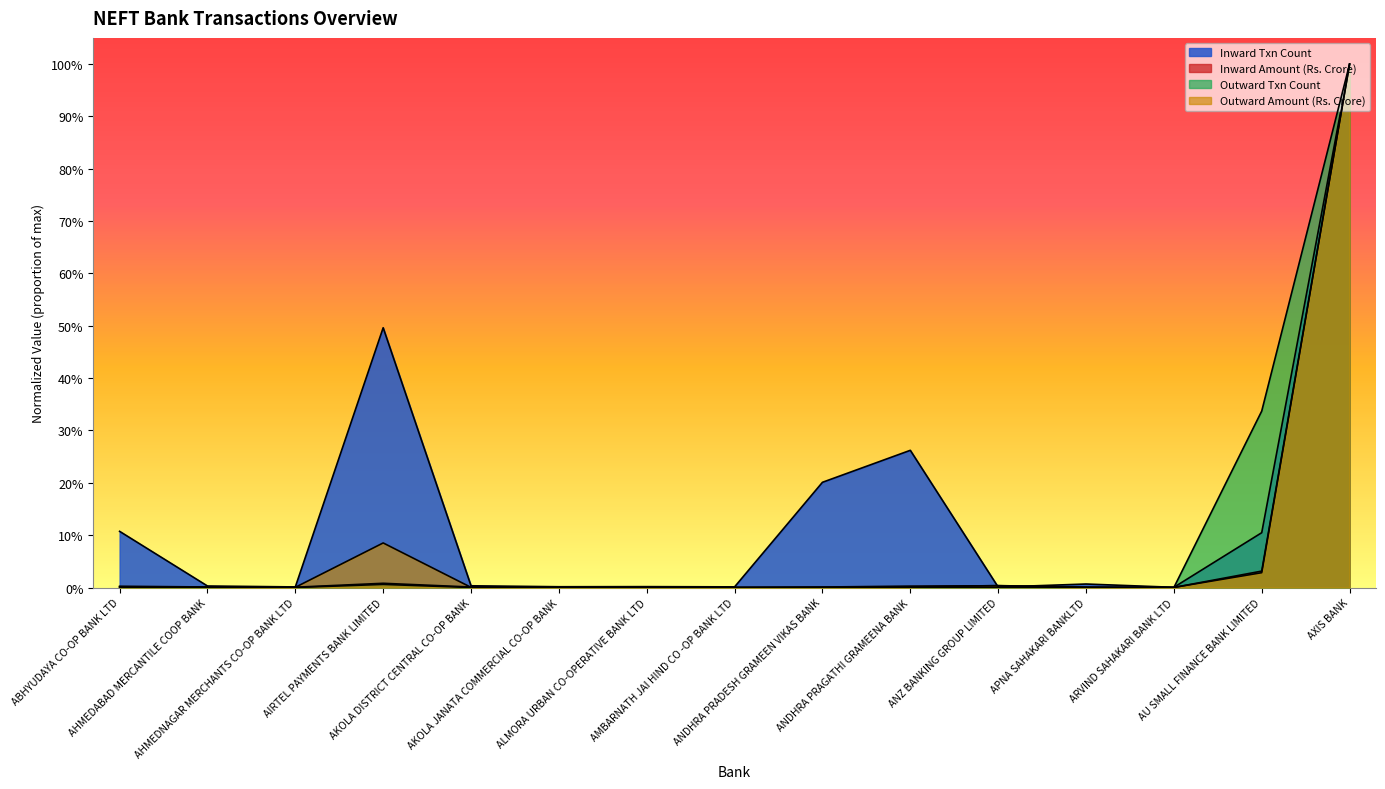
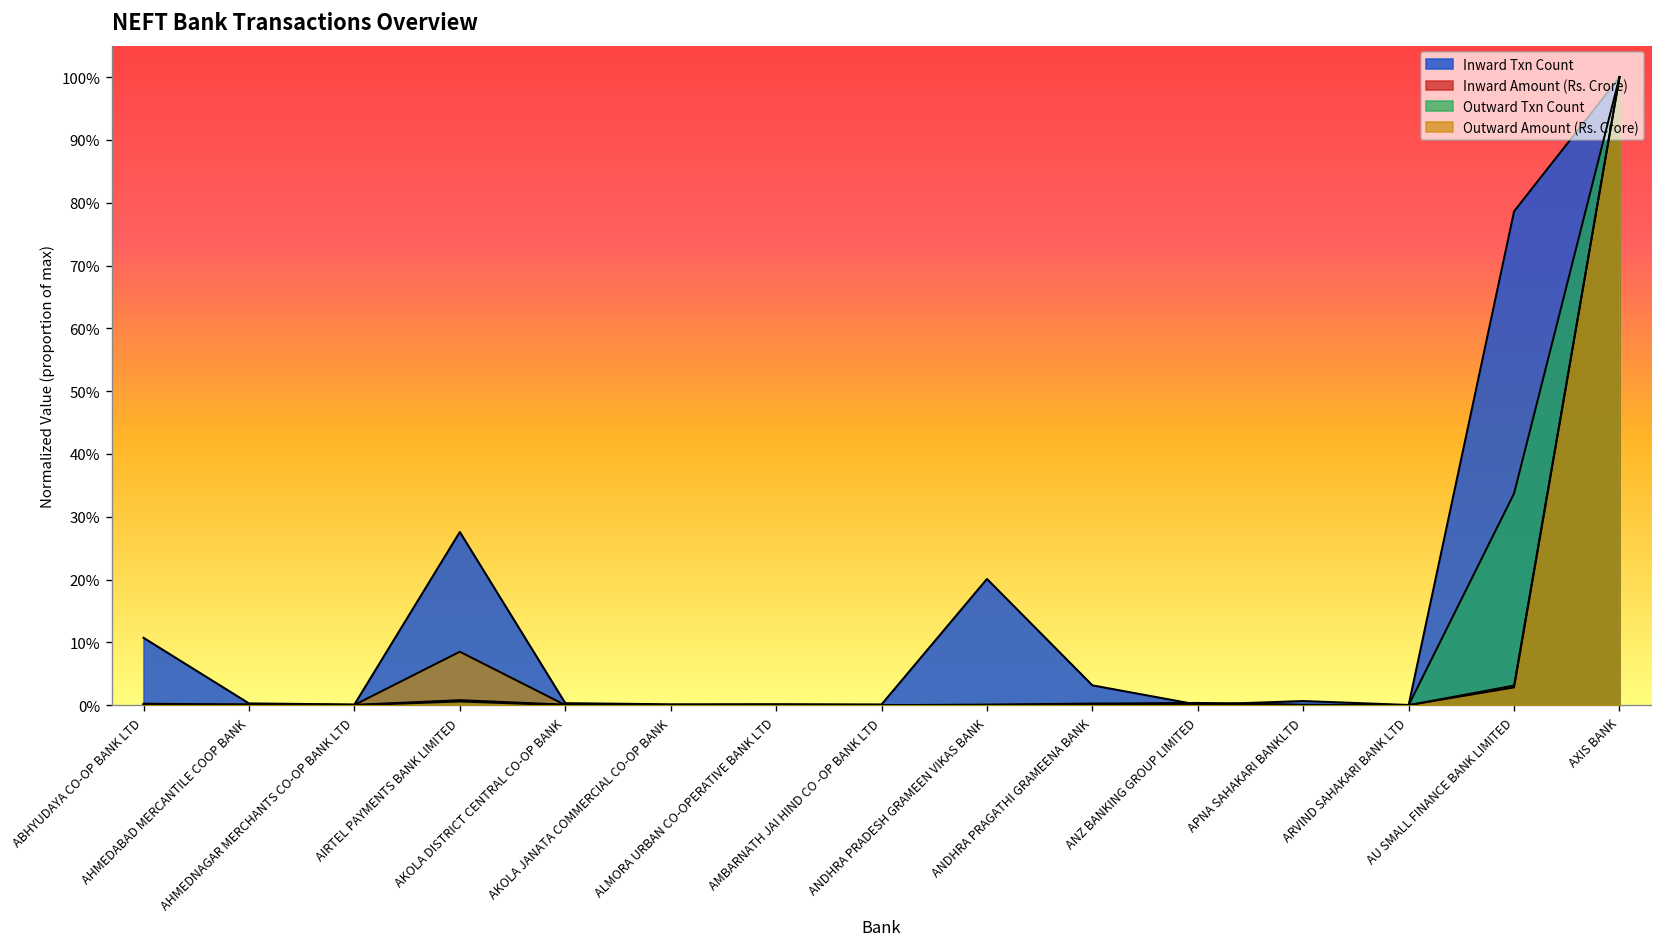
Inward Txn Count, AIRTEL PAYMENTS BANK LIMITED: 50% -> 28%
Inward Txn Count, ANDHRA PRAGATHI GRAMEENA BANK: 26% -> 3%
Inward Txn Count, AU SMALL FINANCE BANK LIMITED: 10% -> 79%
